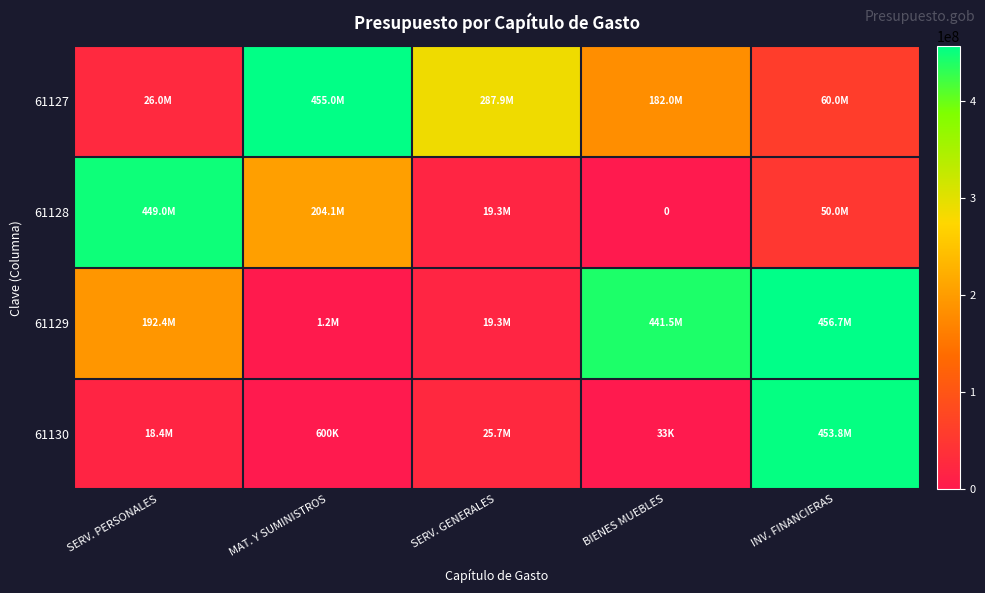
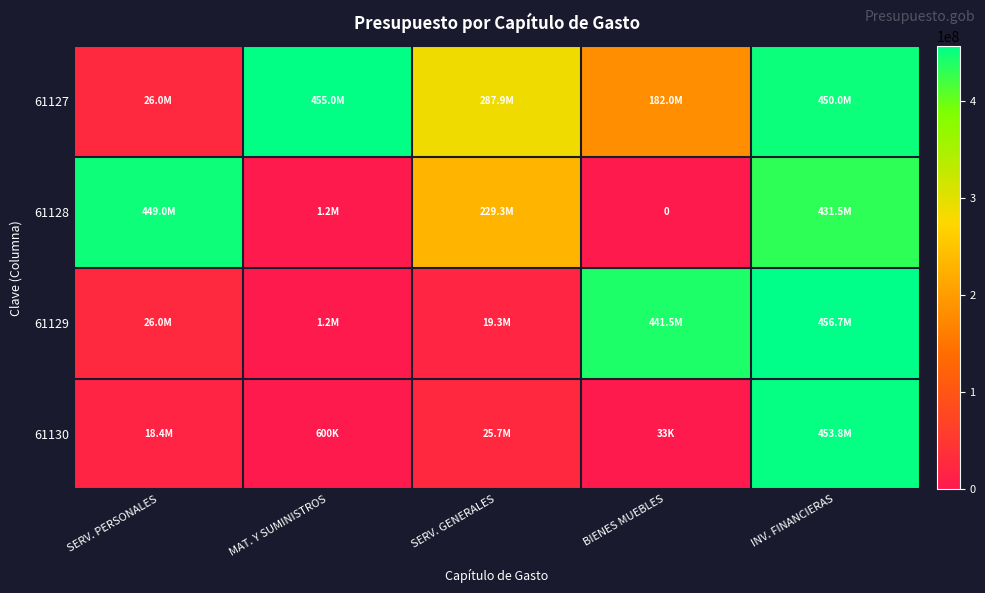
61127, INV. FINANCIERAS: 60.0M -> 450.0M
61128, MAT. Y SUMINISTROS: 204.1M -> 1.2M
61128, SERV. GENERALES: 19.3M -> 229.3M
61128, INV. FINANCIERAS: 50.0M -> 431.5M
61129, SERV. PERSONALES: 192.4M -> 26.0M
